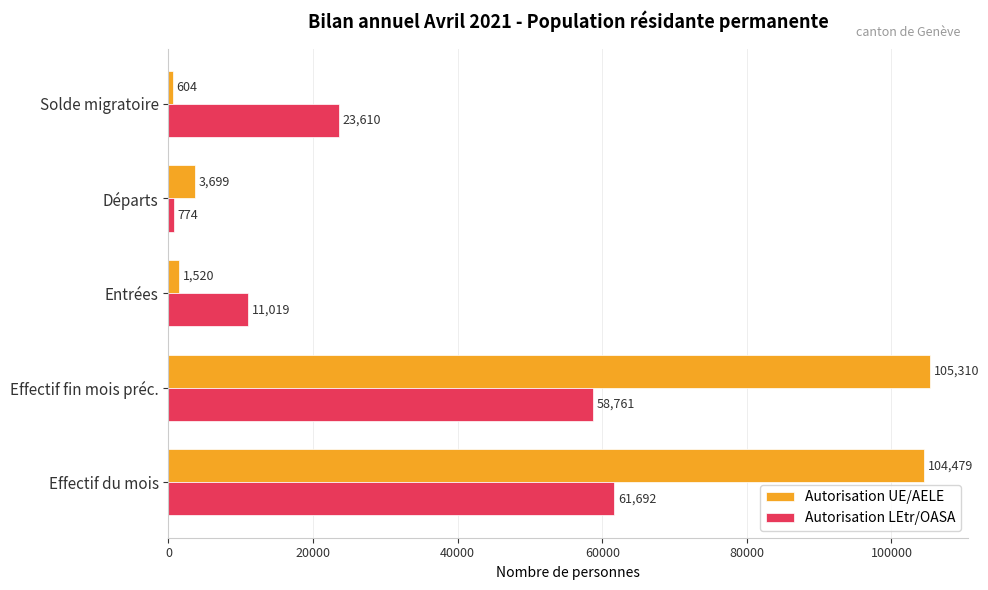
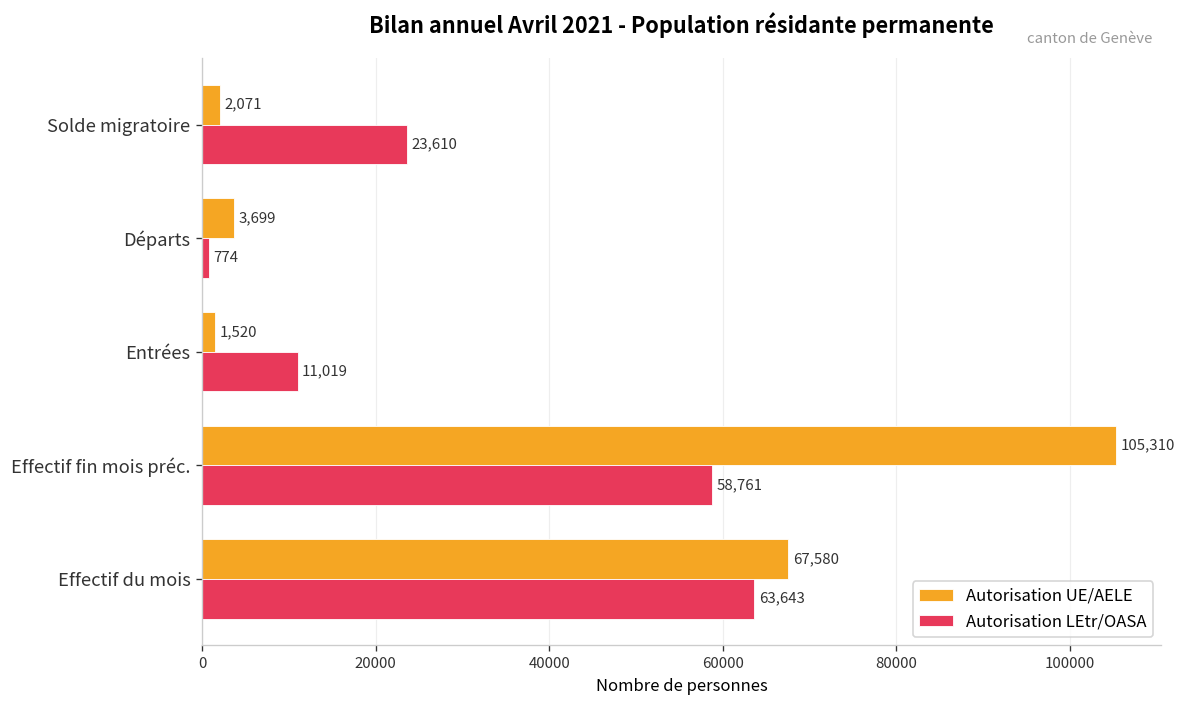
Autorisation UE/AELE, Solde migratoire: 604 -> 2,071
Autorisation UE/AELE, Effectif du mois: 104,479 -> 67,580
Autorisation LEtr/OASA, Effectif du mois: 61,692 -> 63,643
